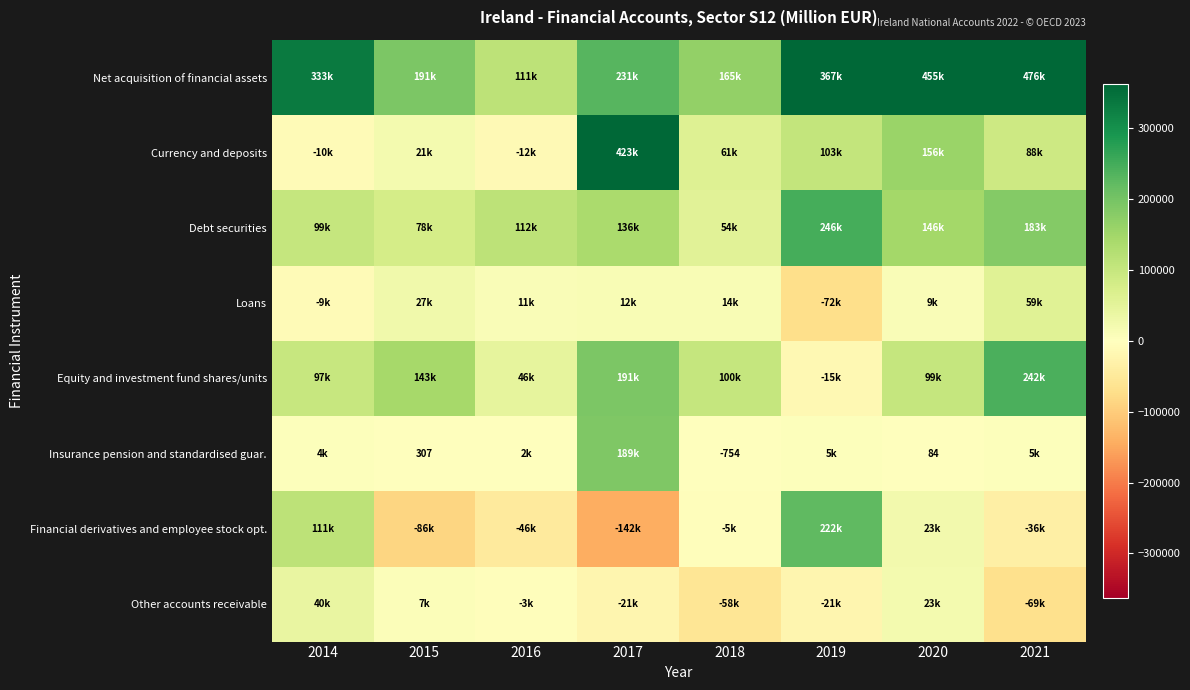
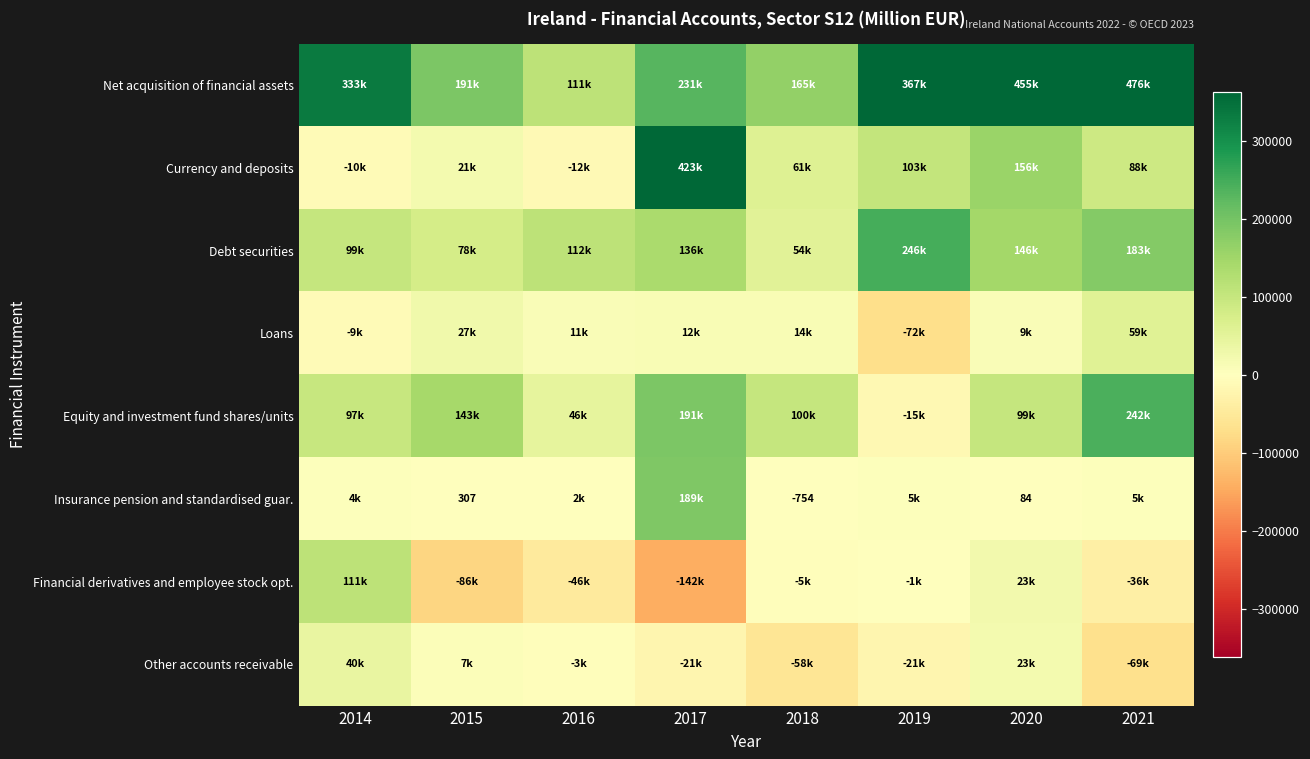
Financial derivatives and employee stock opt., 2019: 222k -> -1k
